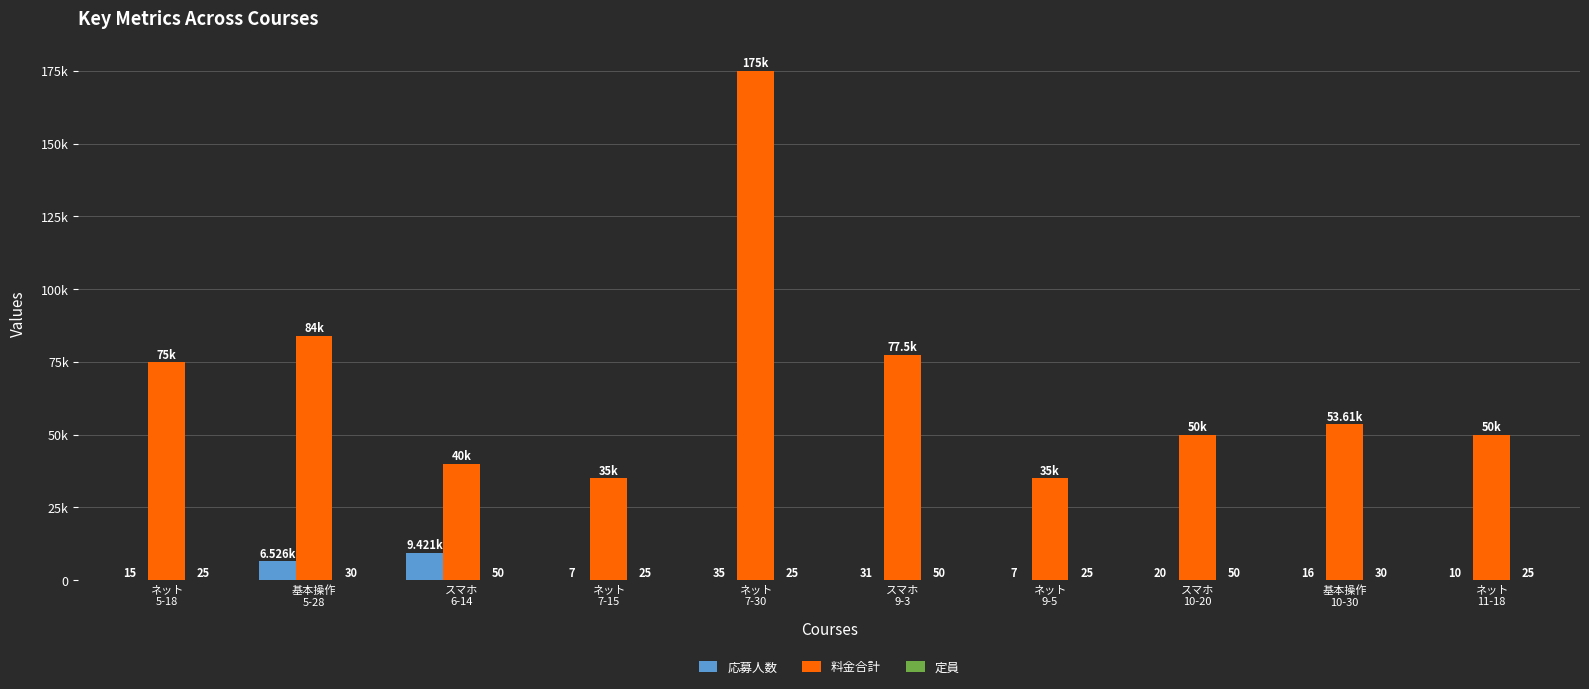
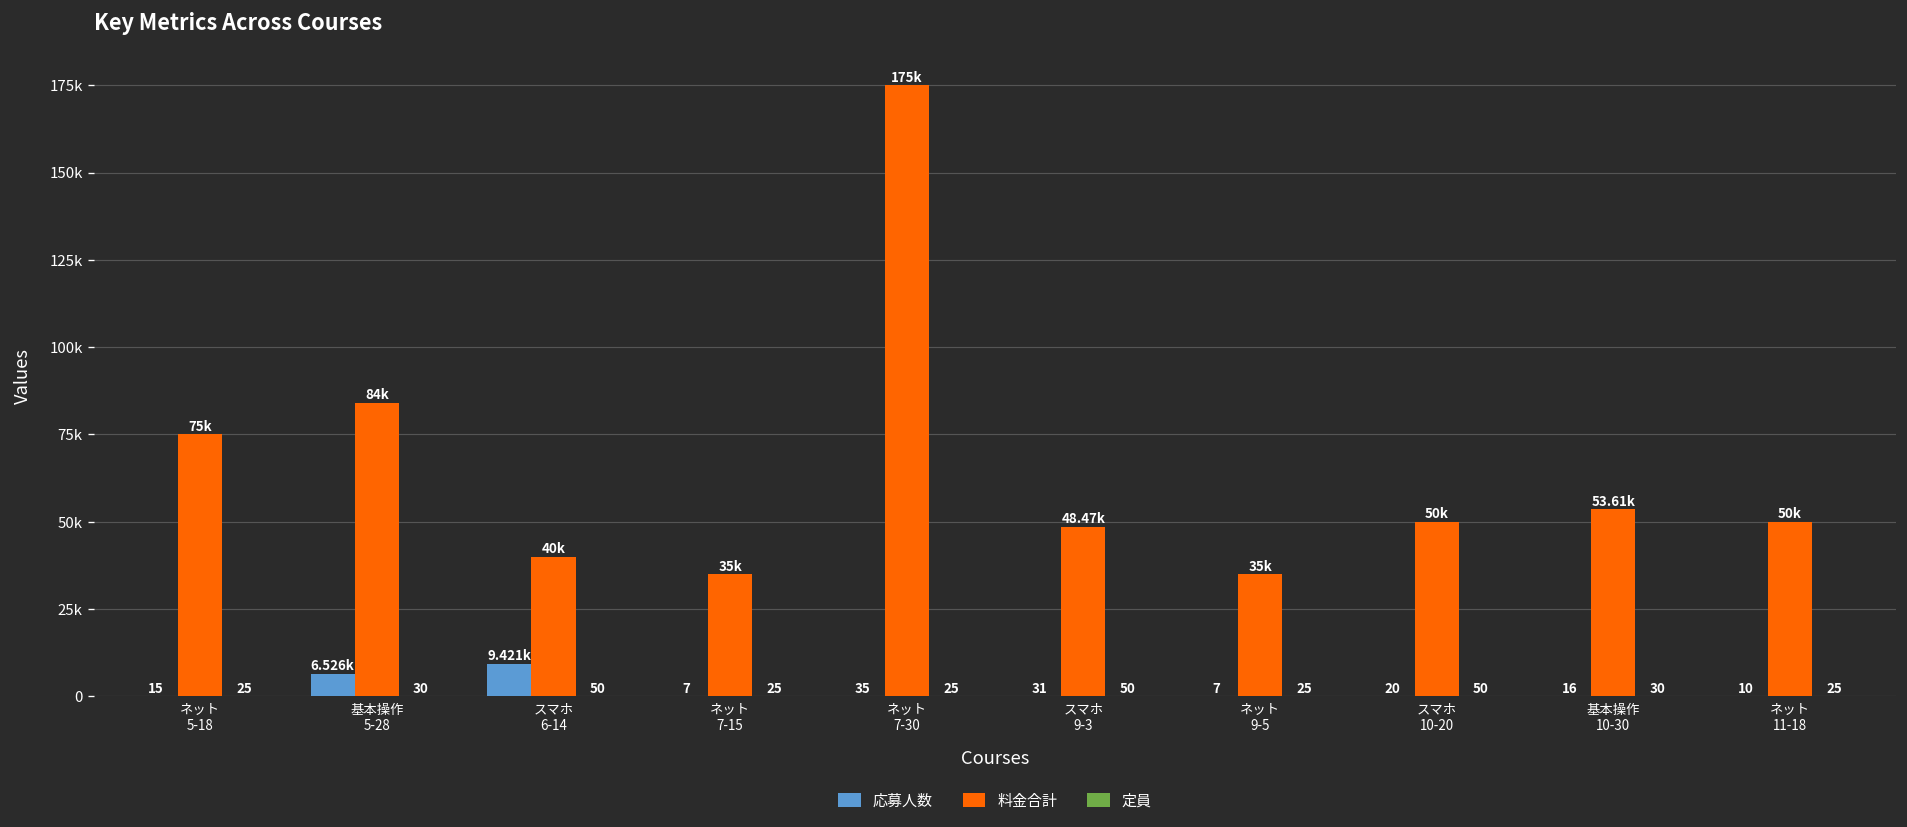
料金合計, スマホ 9-3: 77.5k -> 48.47k
